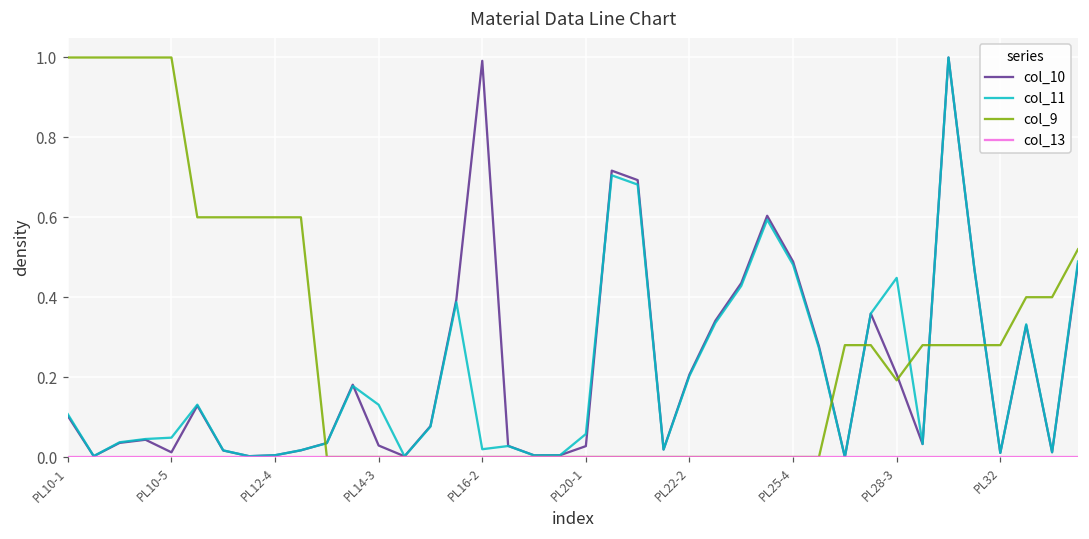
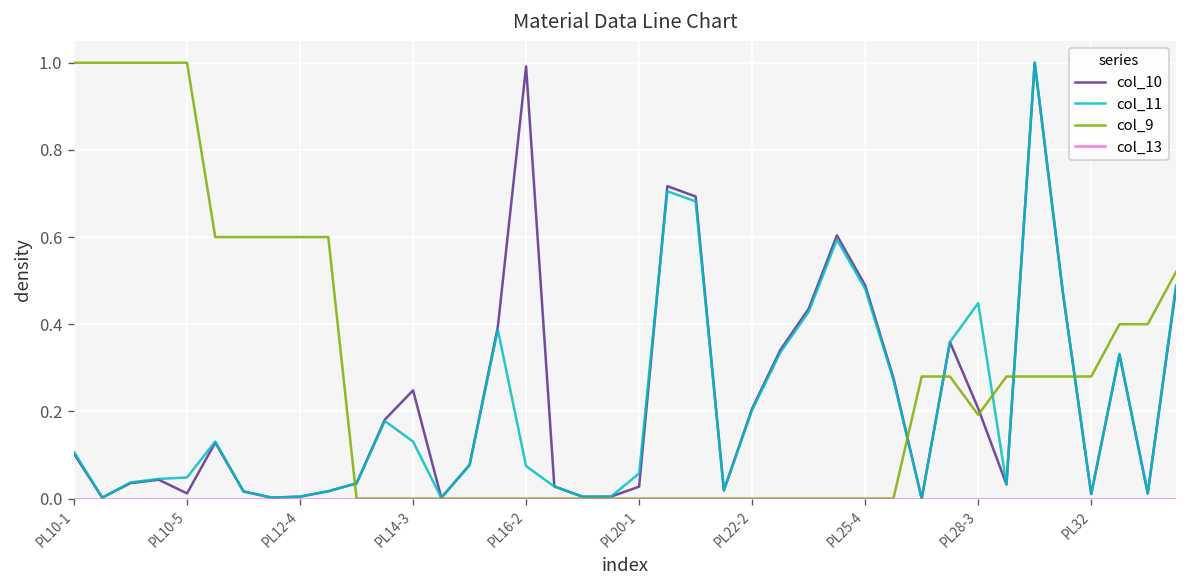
col_10, PL14-3: 0.03 -> 0.25
col_11, PL16-2: 0.02 -> 0.07
